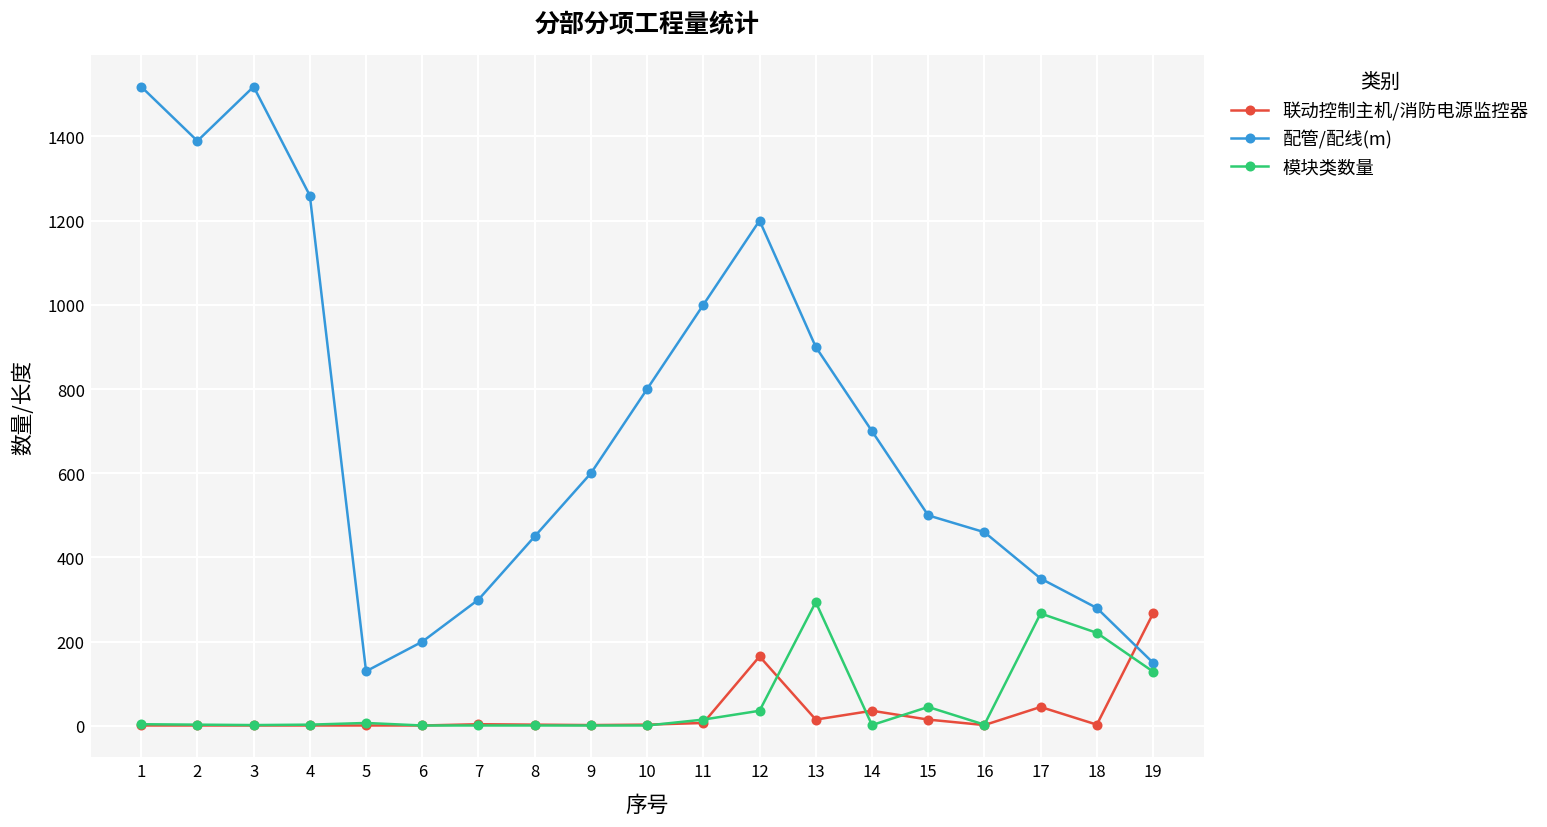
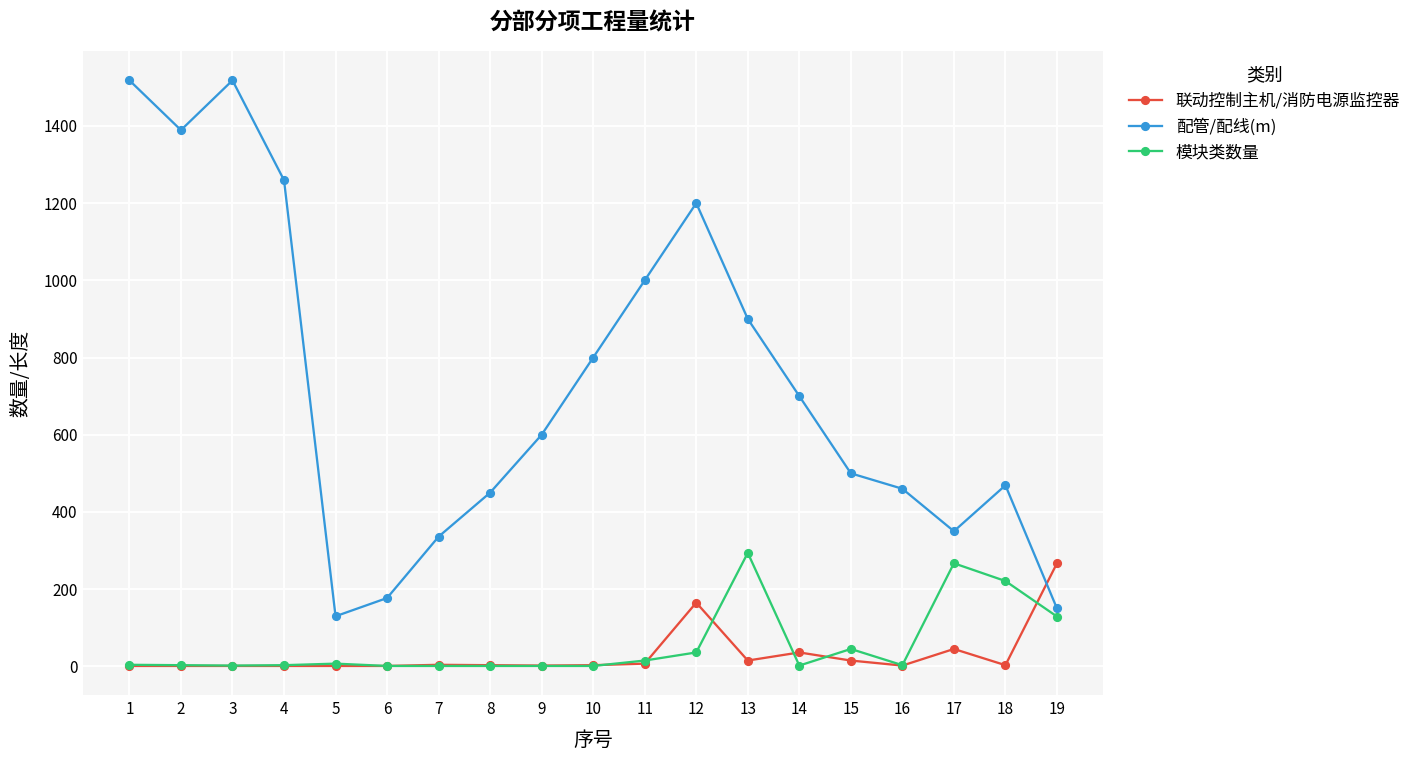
配管/配线(m), 6: 200 -> 180
配管/配线(m), 7: 300 -> 340
配管/配线(m), 18: 280 -> 470
